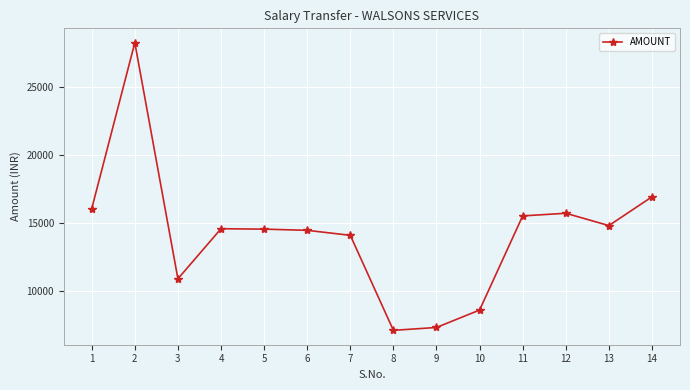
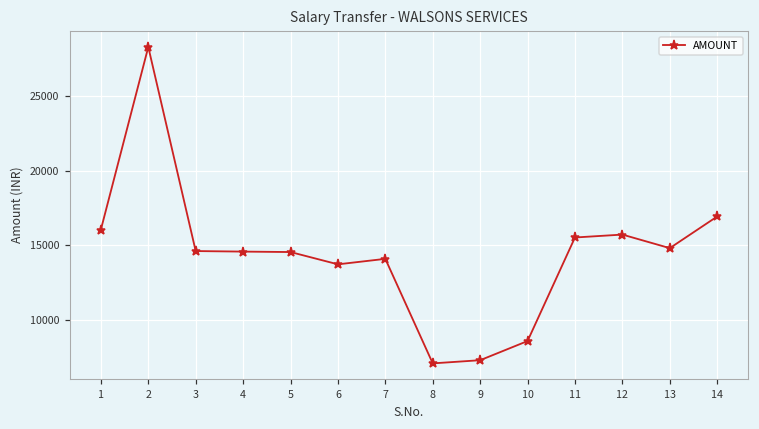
3: 10900 -> 14600
6: 14500 -> 13700
